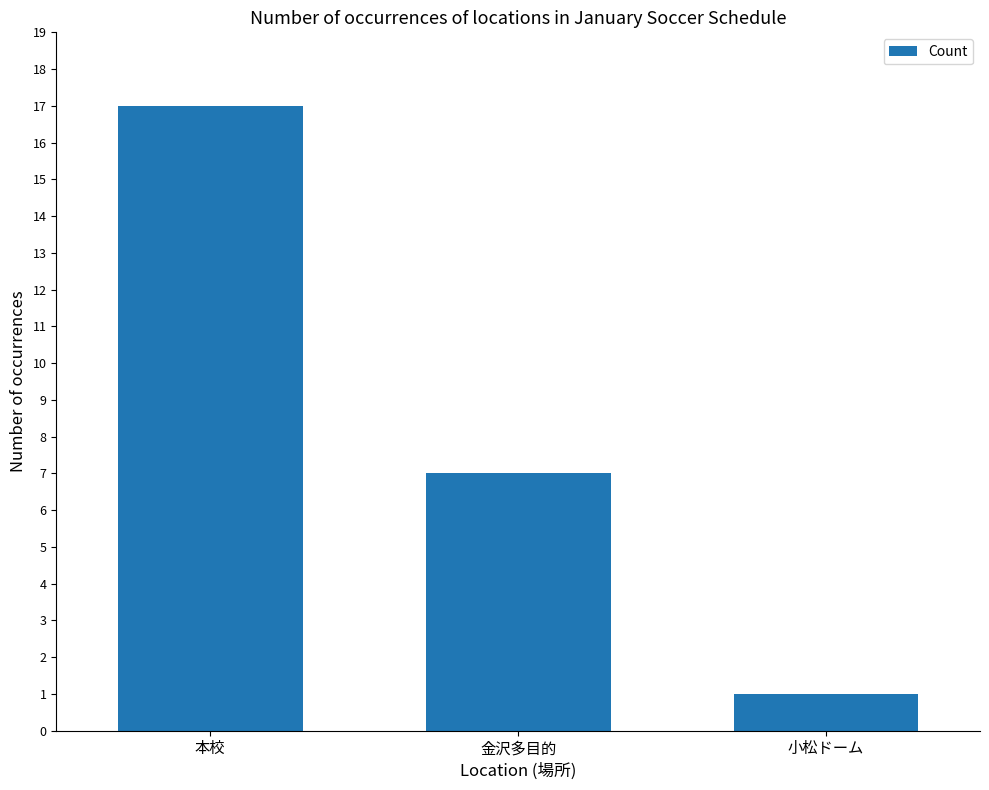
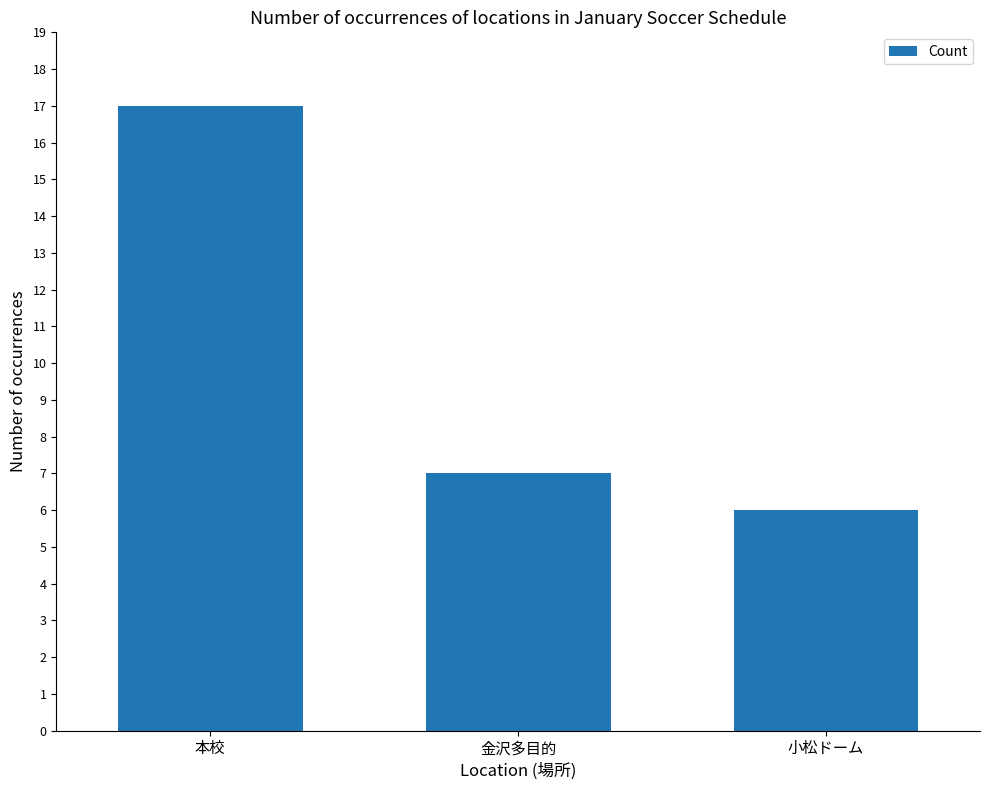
小松ドーム: 1 -> 6
